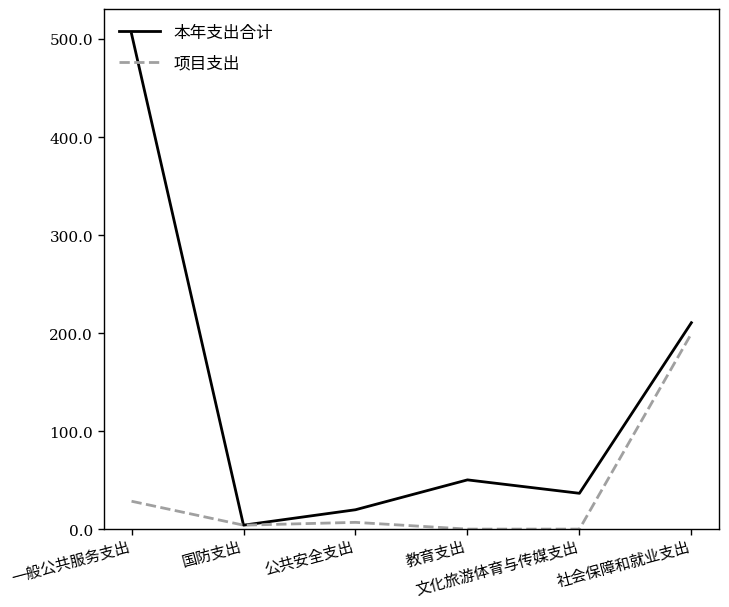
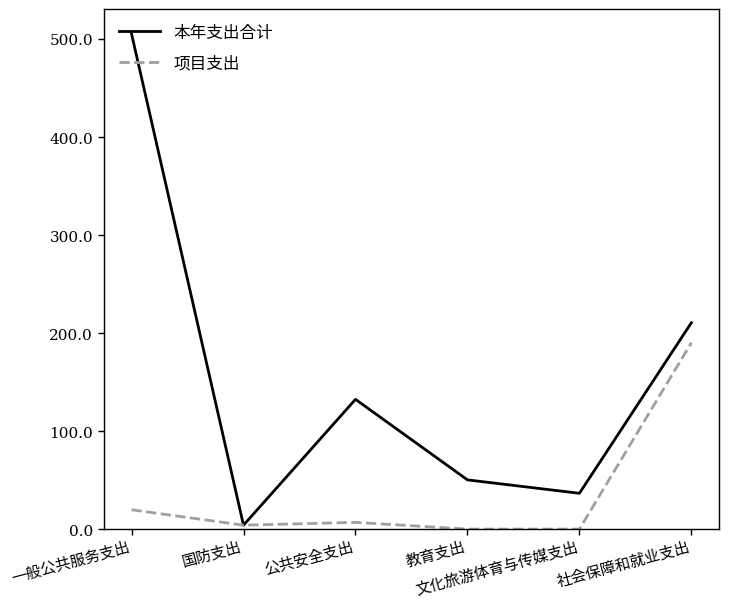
项目支出, 一般公共服务支出: 30 -> 20
本年支出合计, 公共安全支出: 20 -> 130
项目支出, 社会保障和就业支出: 200 -> 190
